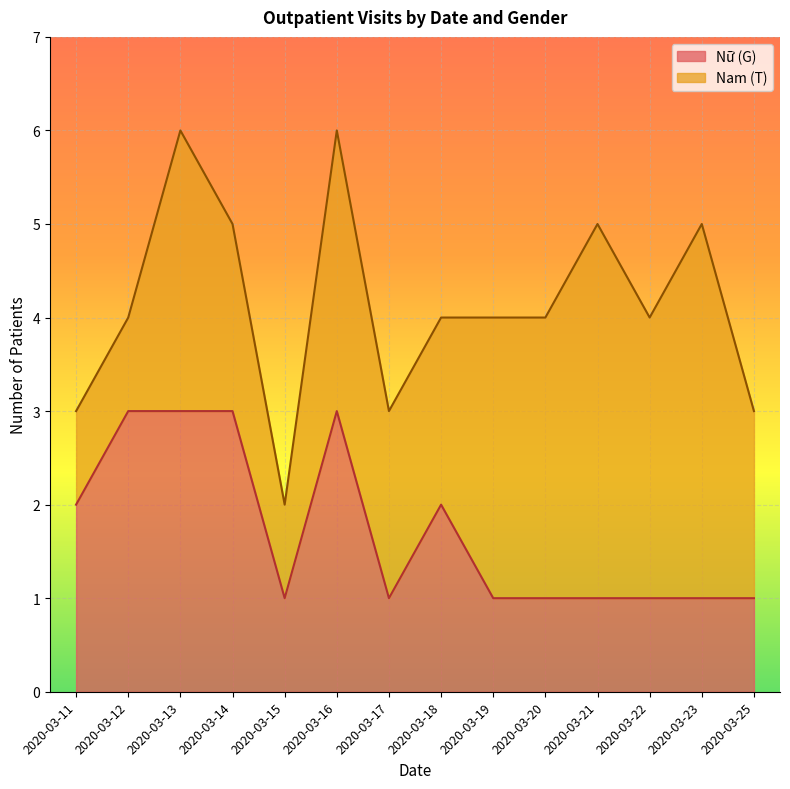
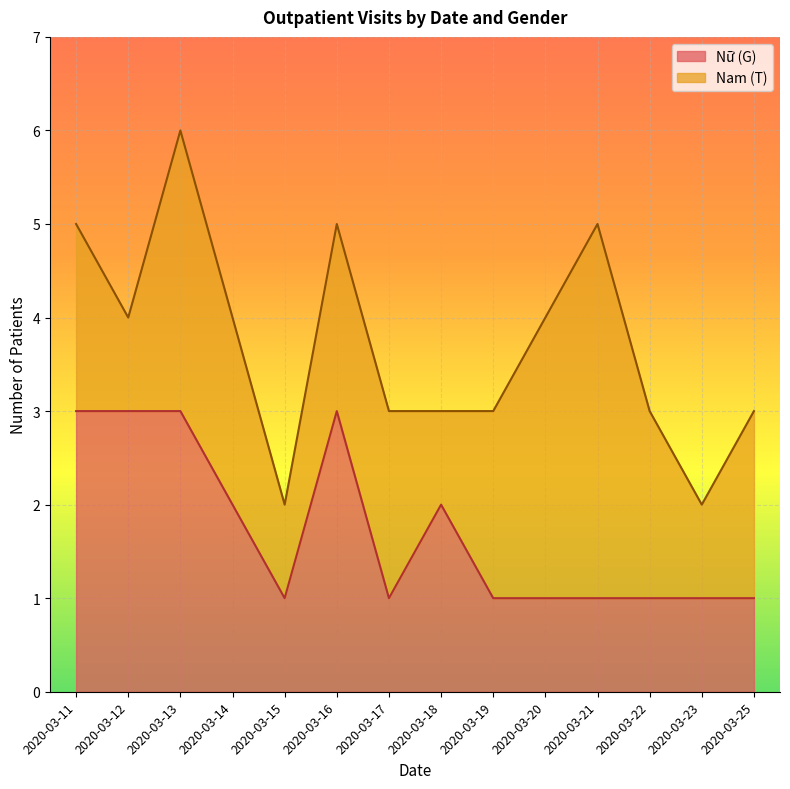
Nữ (G), 2020-03-11: 2 -> 3
Nam (T), 2020-03-11: 1 -> 2
Nữ (G), 2020-03-14: 3 -> 2
Nam (T), 2020-03-16: 3 -> 2
Nam (T), 2020-03-18: 2 -> 1
Nam (T), 2020-03-19: 3 -> 2
Nam (T), 2020-03-22: 3 -> 2
Nam (T), 2020-03-23: 4 -> 1
